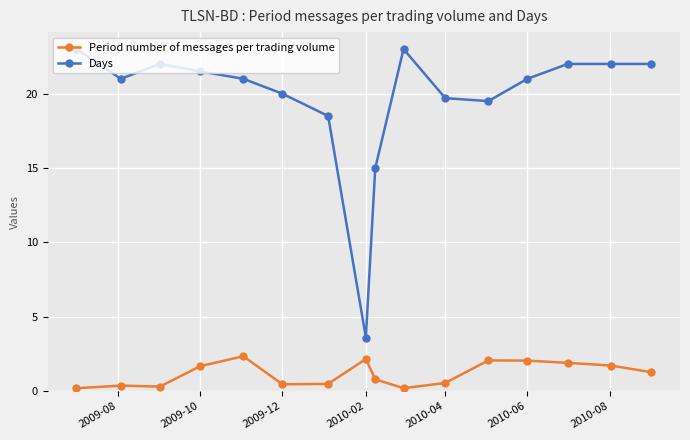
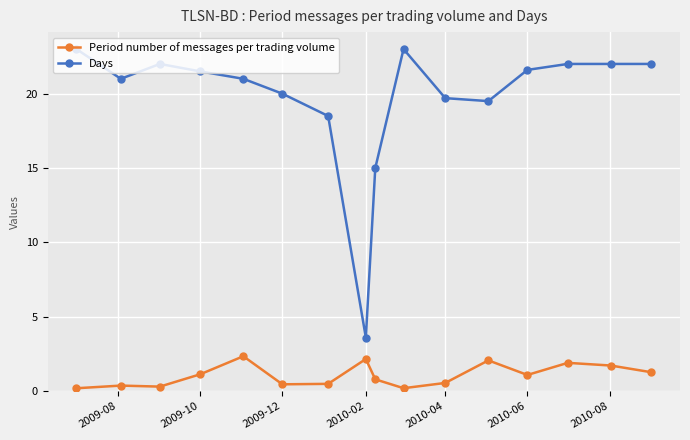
Period number of messages per trading volume, 2009-10: 1.7 -> 1.1
Period number of messages per trading volume, 2010-06: 2.1 -> 1.1
Days, 2010-06: 21.0 -> 21.6
